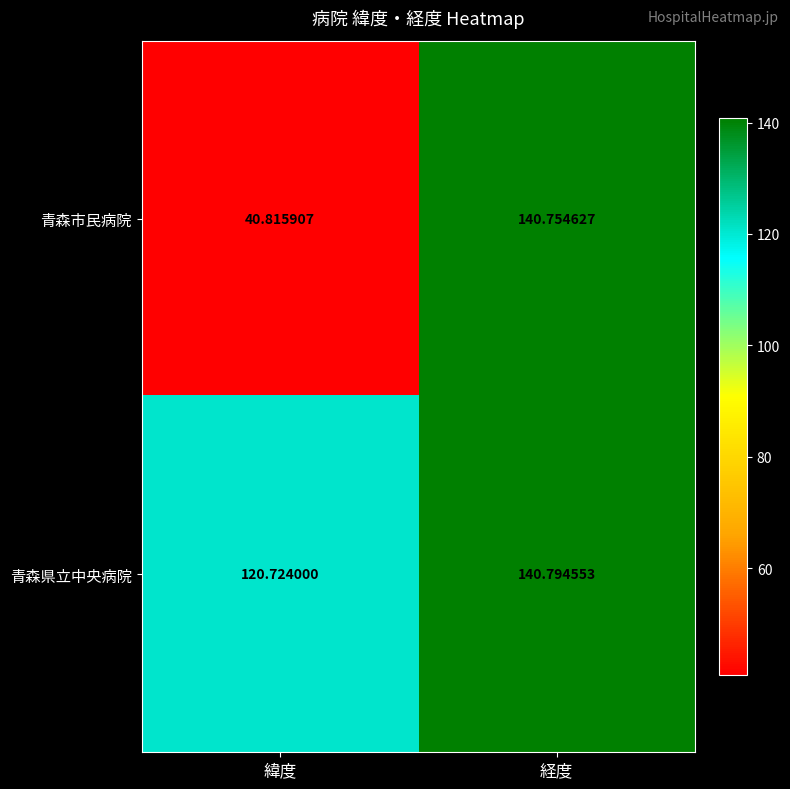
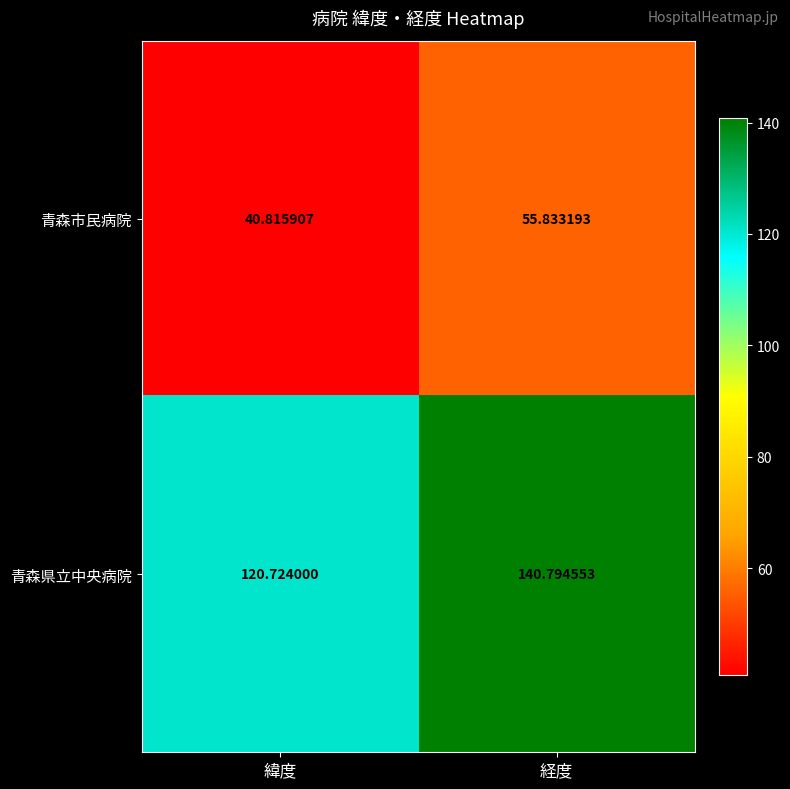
青森市民病院, 経度: 140.754627 -> 55.833193
